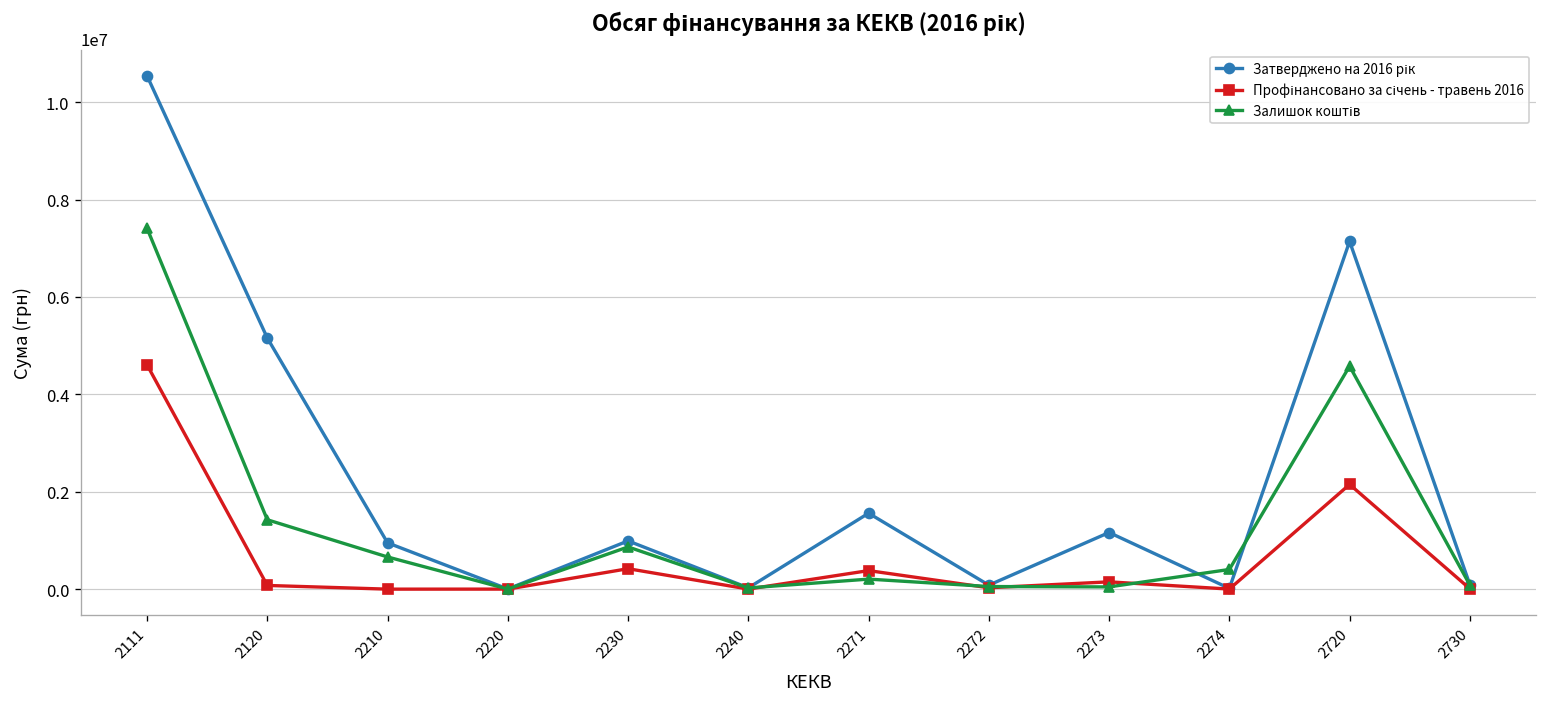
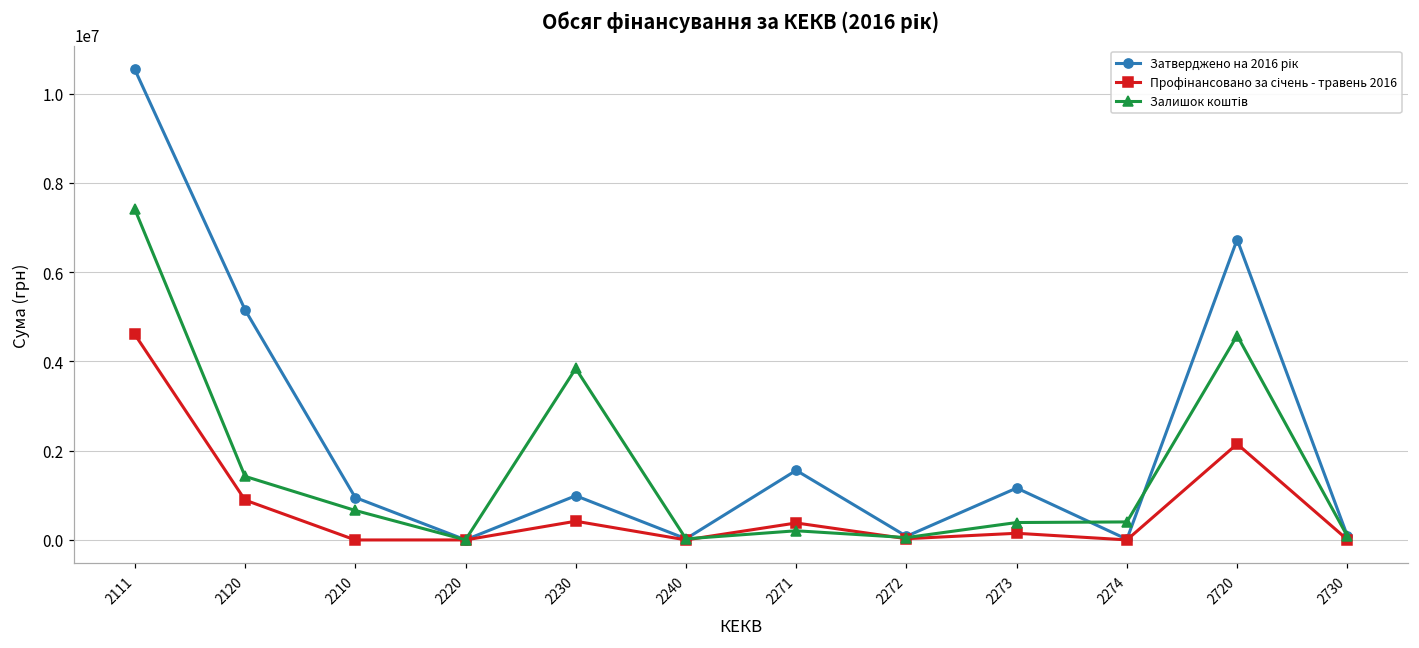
Профінансовано за січень - травень 2016, 2120: 100000 -> 900000
Залишок коштів, 2230: 900000 -> 3800000
Залишок коштів, 2273: 0 -> 400000
Затверджено на 2016 рік, 2720: 7100000 -> 6700000
